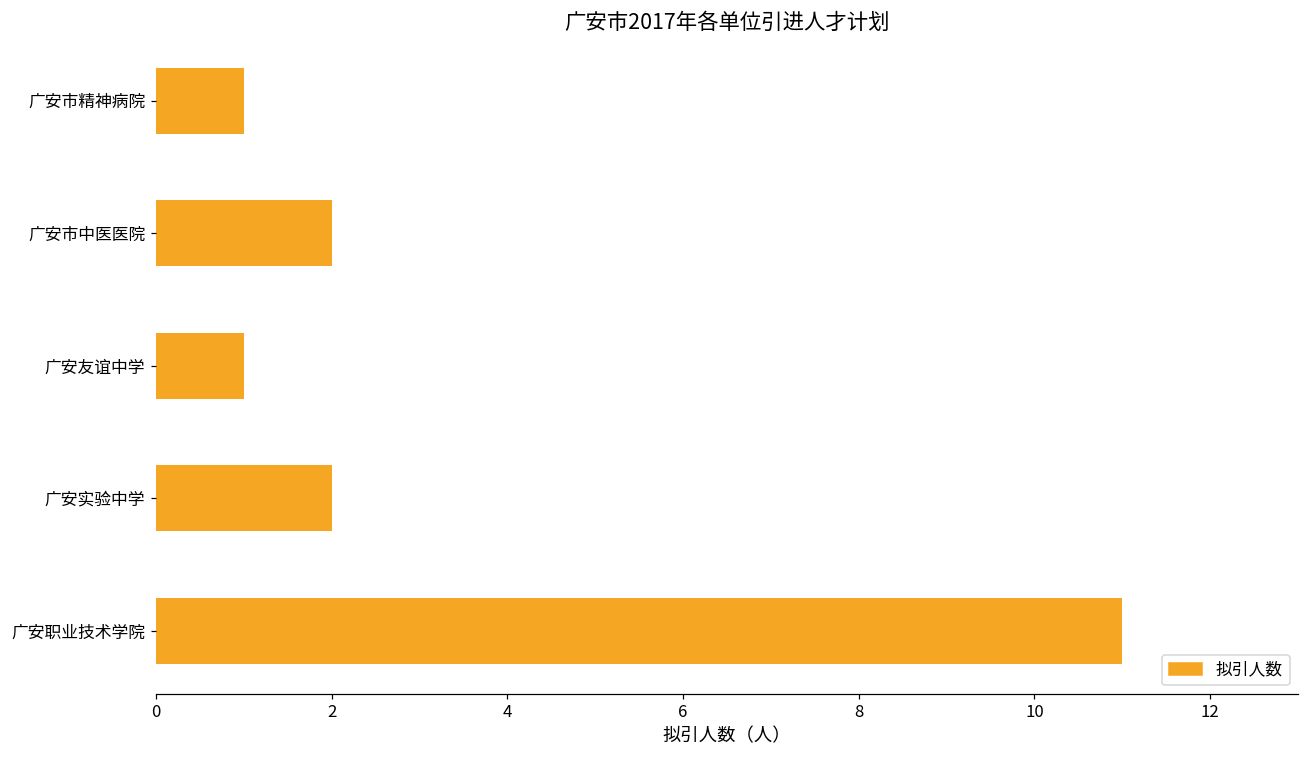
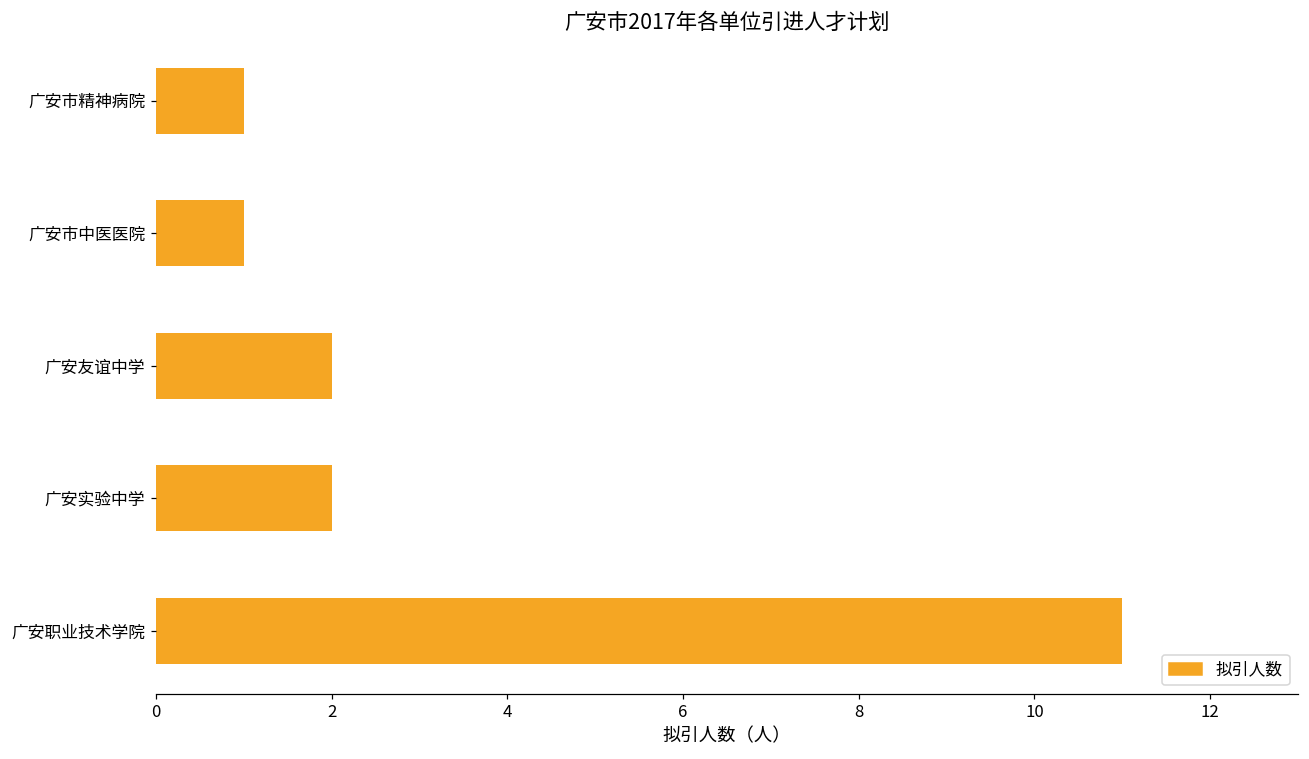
广安市中医医院: 2 -> 1
广安友谊中学: 1 -> 2
